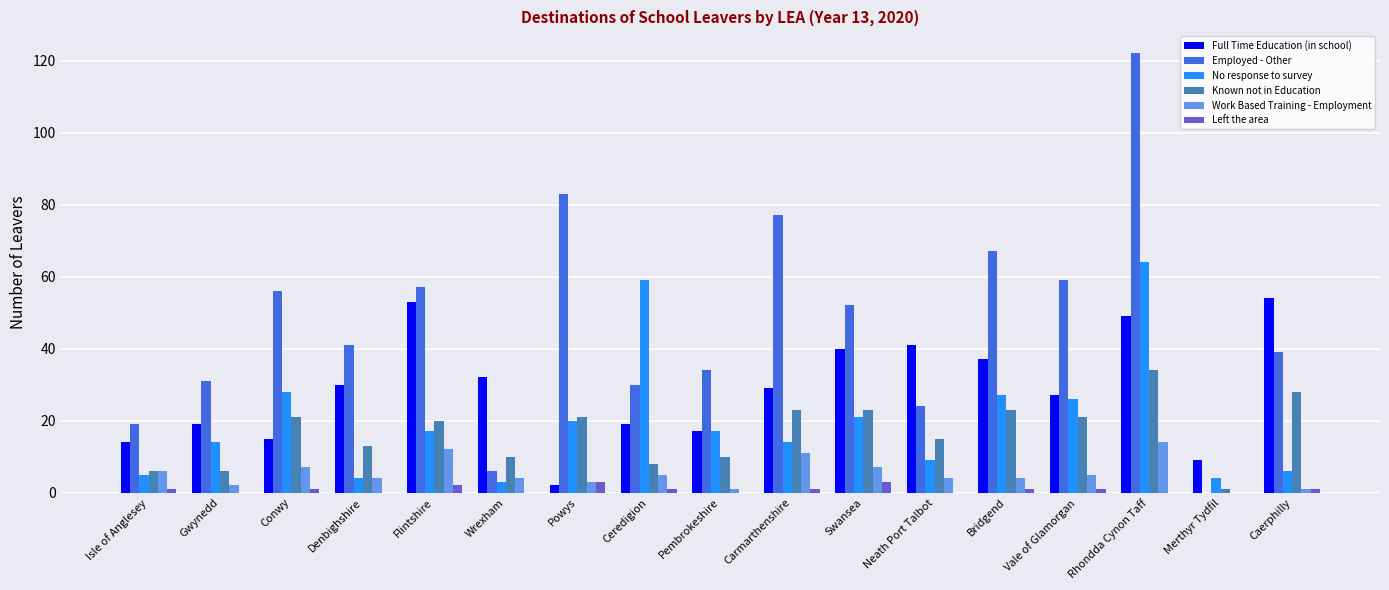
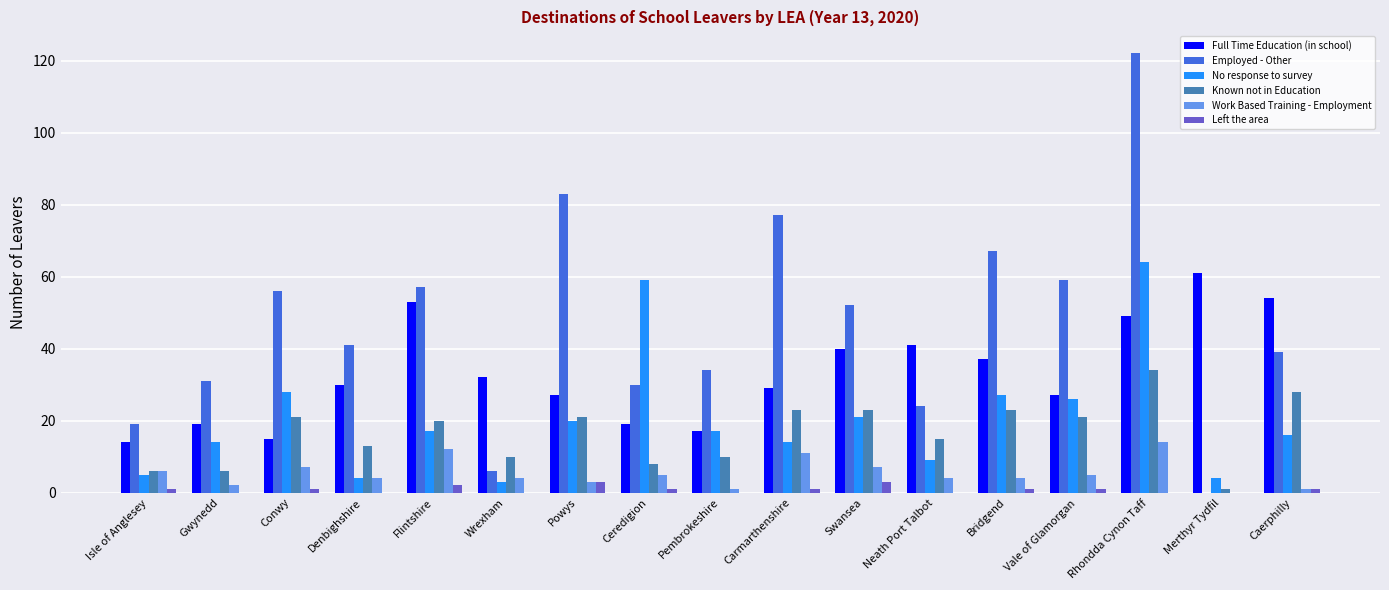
Full Time Education (in school), Powys: 2 -> 27
Full Time Education (in school), Merthyr Tydfil: 9 -> 61
No response to survey, Caerphilly: 6 -> 16
